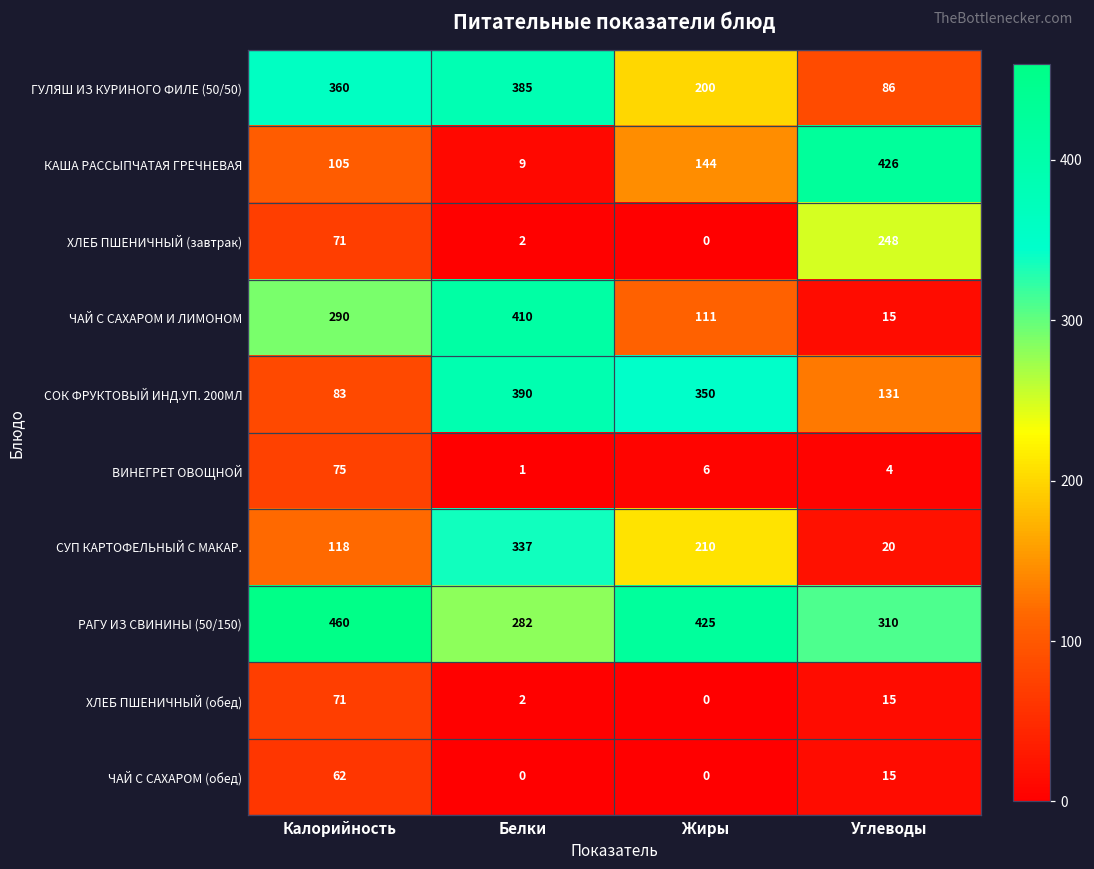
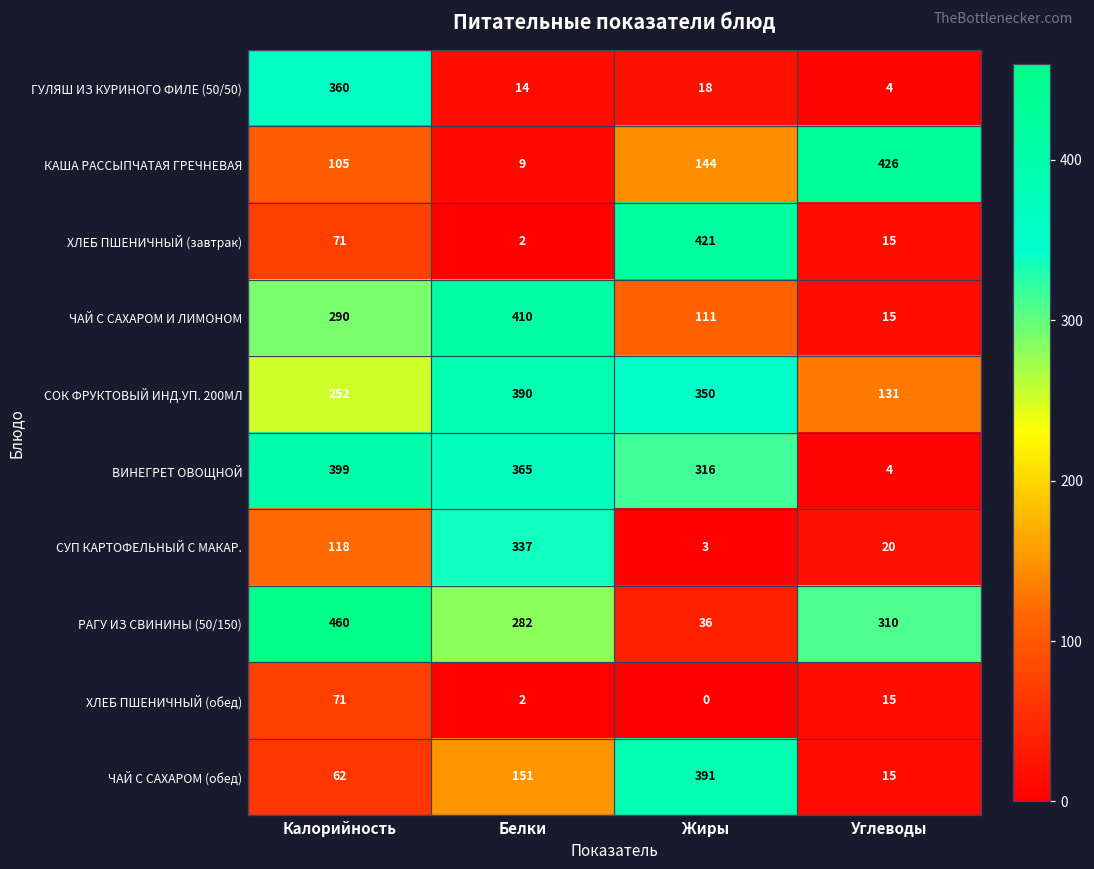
ГУЛЯШ ИЗ КУРИНОГО ФИЛЕ (50/50), Белки: 385 -> 14
ГУЛЯШ ИЗ КУРИНОГО ФИЛЕ (50/50), Жиры: 200 -> 18
ГУЛЯШ ИЗ КУРИНОГО ФИЛЕ (50/50), Углеводы: 86 -> 4
ХЛЕБ ПШЕНИЧНЫЙ (завтрак), Жиры: 0 -> 421
ХЛЕБ ПШЕНИЧНЫЙ (завтрак), Углеводы: 248 -> 15
СОК ФРУКТОВЫЙ ИНД.УП. 200МЛ, Калорийность: 83 -> 252
ВИНЕГРЕТ ОВОЩНОЙ, Калорийность: 75 -> 399
ВИНЕГРЕТ ОВОЩНОЙ, Белки: 1 -> 365
ВИНЕГРЕТ ОВОЩНОЙ, Жиры: 6 -> 316
СУП КАРТОФЕЛЬНЫЙ С МАКАР., Жиры: 210 -> 3
РАГУ ИЗ СВИНИНЫ (50/150), Жиры: 425 -> 36
ЧАЙ С САХАРОМ (обед), Белки: 0 -> 151
ЧАЙ С САХАРОМ (обед), Жиры: 0 -> 391
